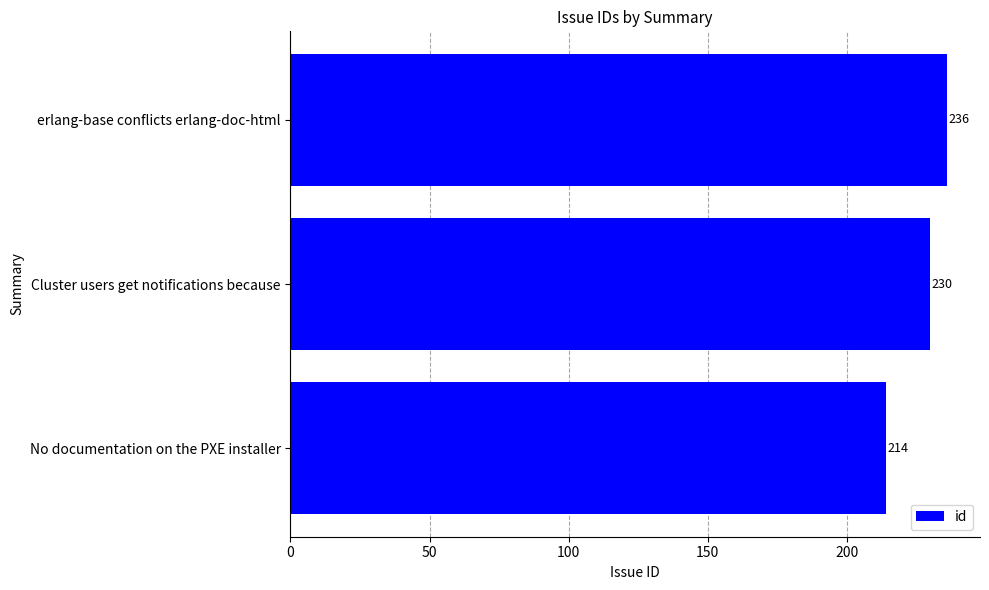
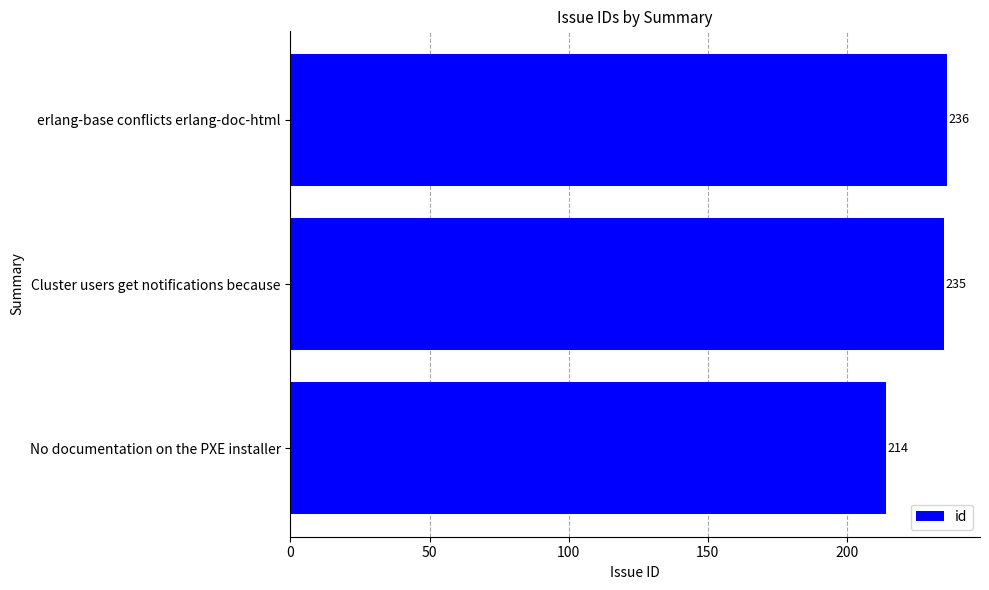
Cluster users get notifications because: 230 -> 235
